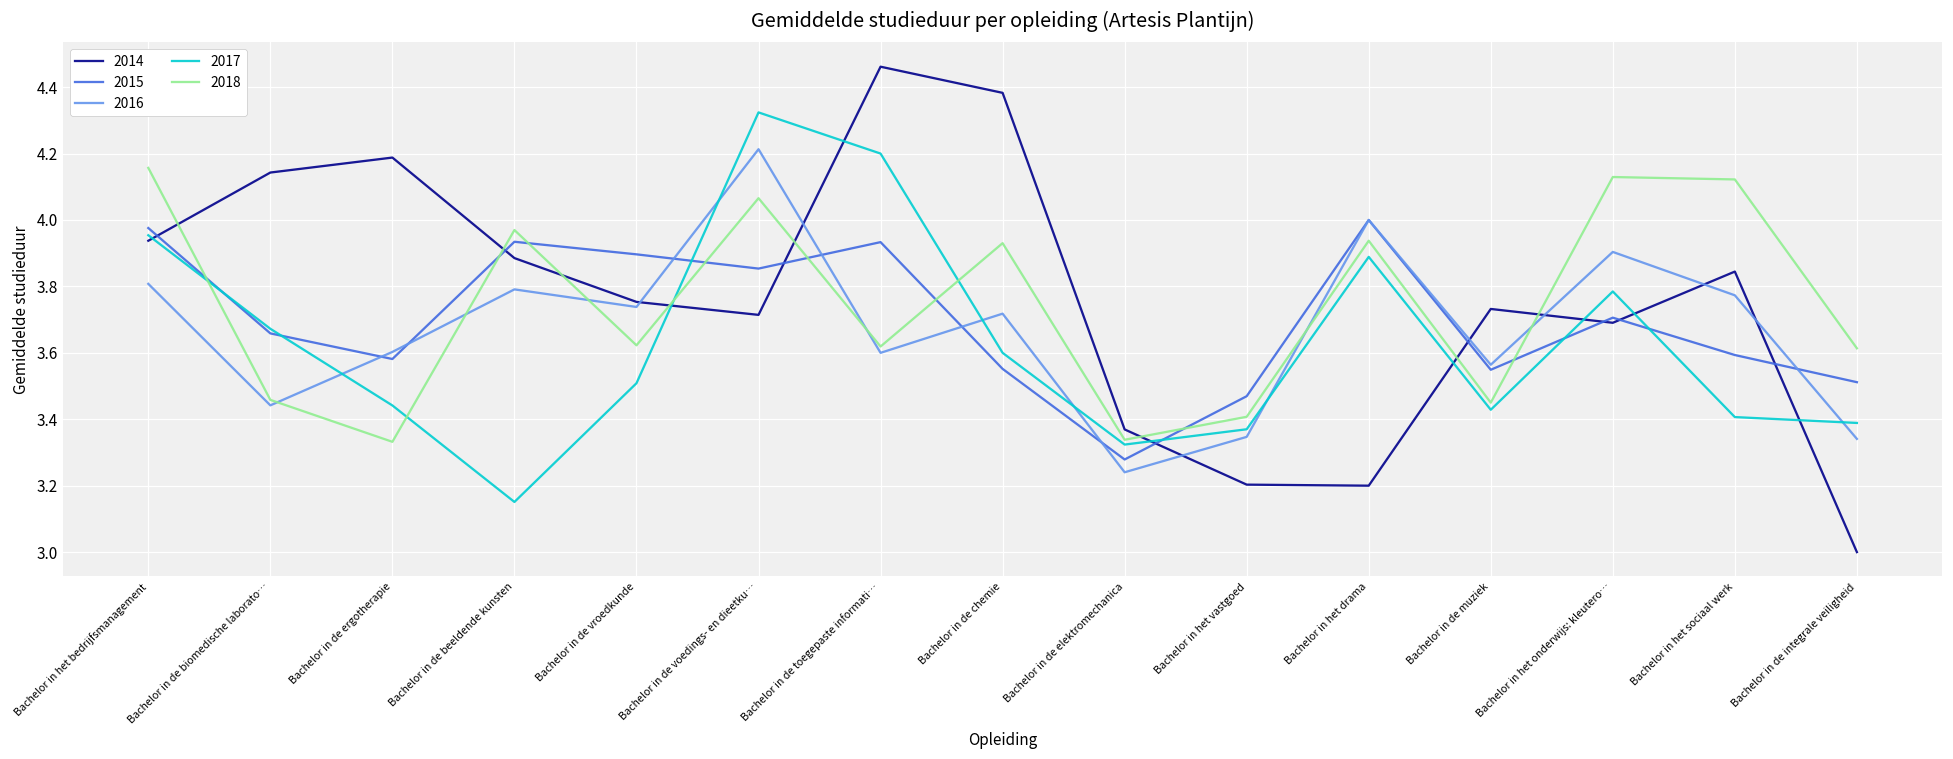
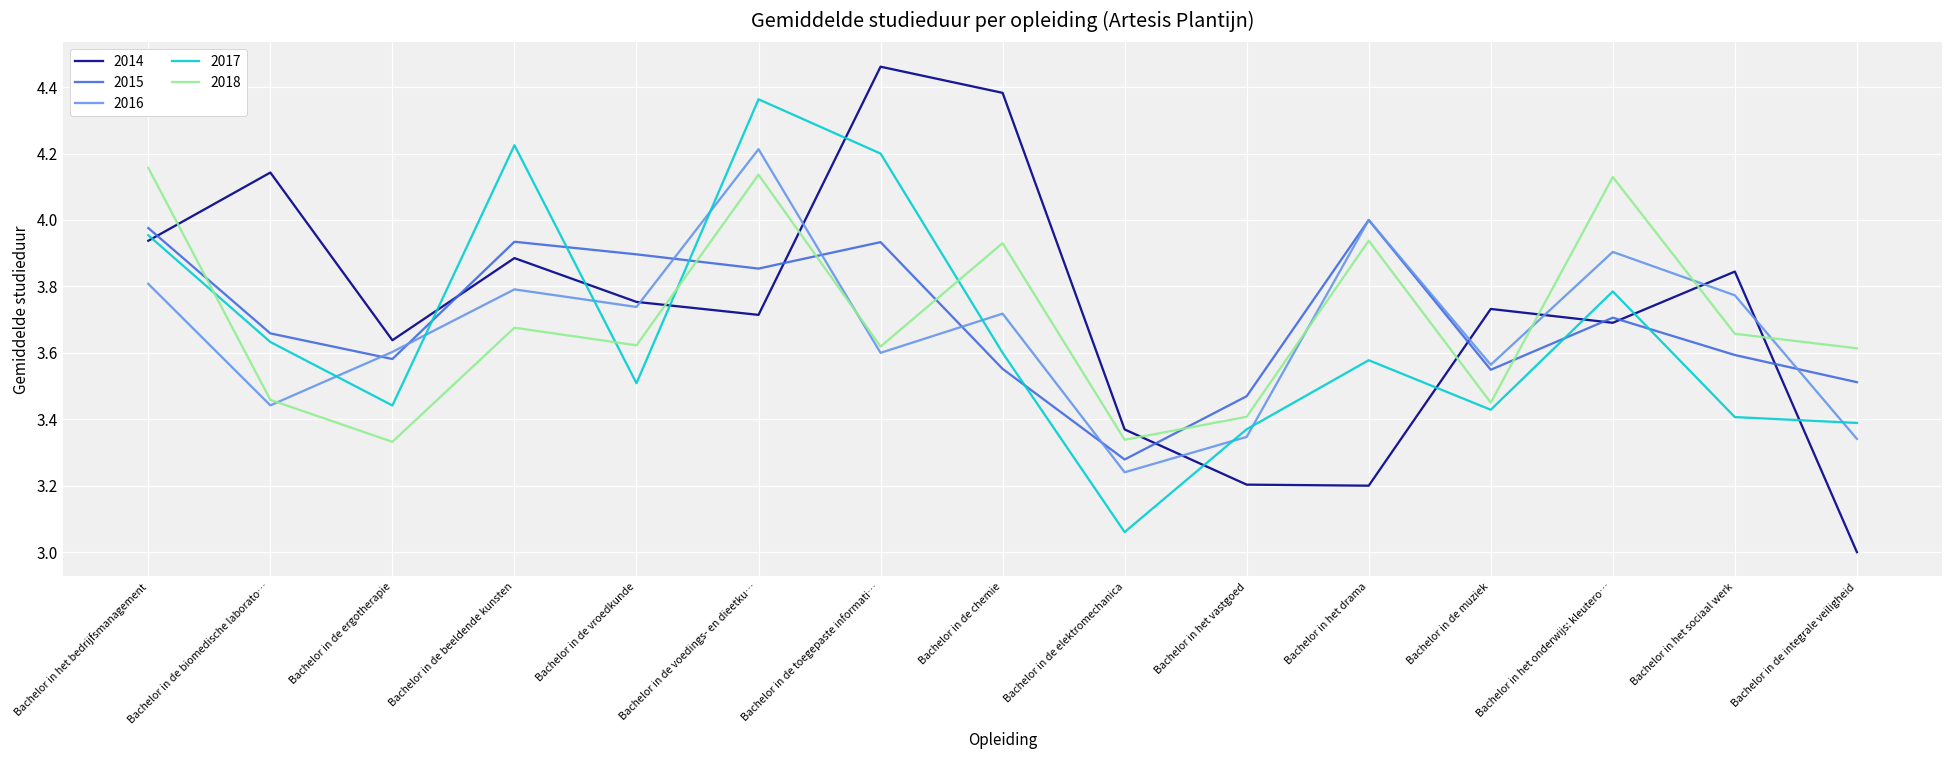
2017, Bachelor in de biomedische laborato…: 3.67 -> 3.63
2014, Bachelor in de ergotherapie: 4.19 -> 3.64
2017, Bachelor in de beeldende kunsten: 3.15 -> 4.23
2018, Bachelor in de beeldende kunsten: 3.97 -> 3.68
2017, Bachelor in de voedings- en dieetku…: 4.32 -> 4.36
2018, Bachelor in de voedings- en dieetku…: 4.07 -> 4.14
2017, Bachelor in de elektromechanica: 3.32 -> 3.06
2017, Bachelor in het drama: 3.89 -> 3.58
2018, Bachelor in het sociaal werk: 4.12 -> 3.66
